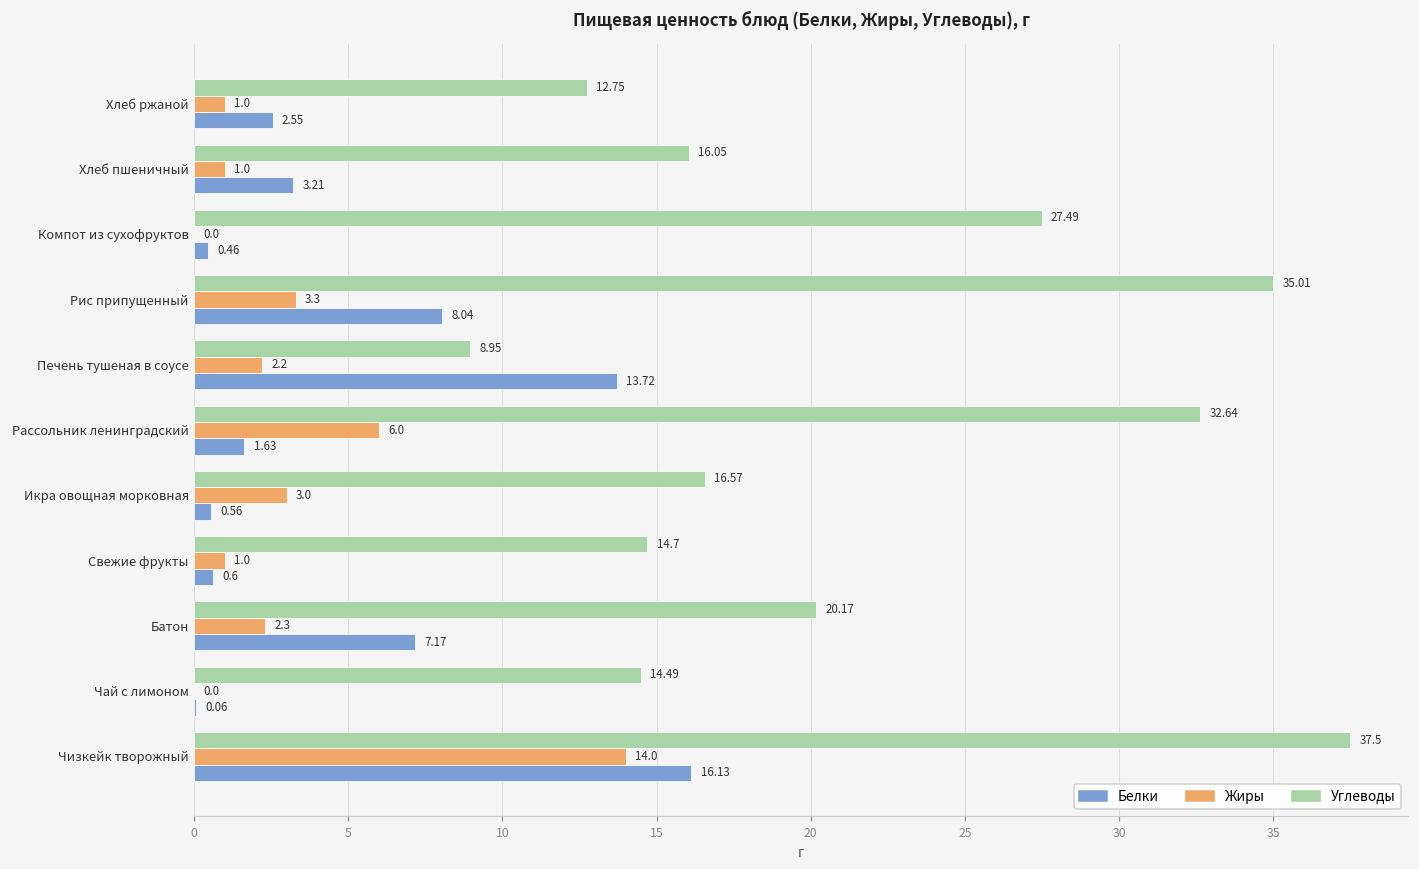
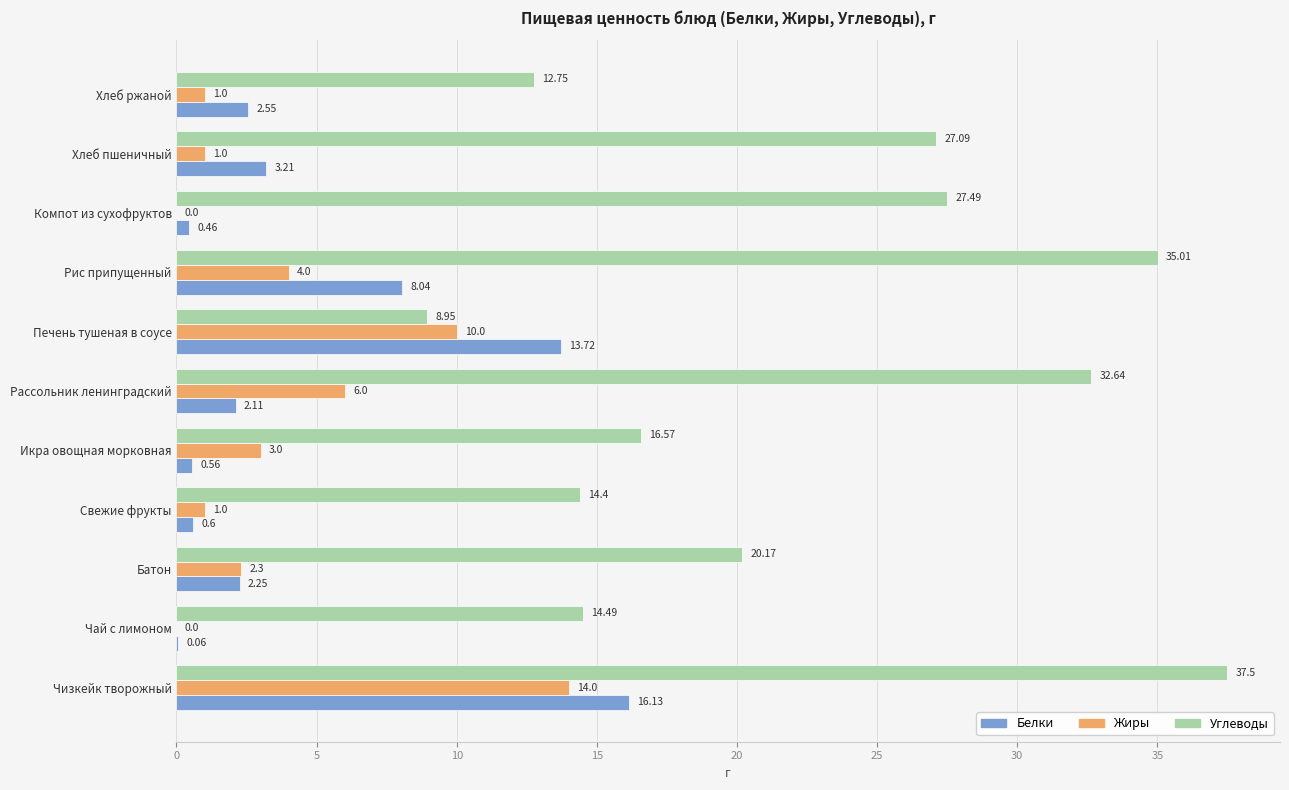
Углеводы, Хлеб пшеничный: 16.05 -> 27.09
Жиры, Рис припущенный: 3.3 -> 4.0
Жиры, Печень тушеная в соусе: 2.2 -> 10.0
Белки, Рассольник ленинградский: 1.63 -> 2.11
Углеводы, Свежие фрукты: 14.7 -> 14.4
Белки, Батон: 7.17 -> 2.25
